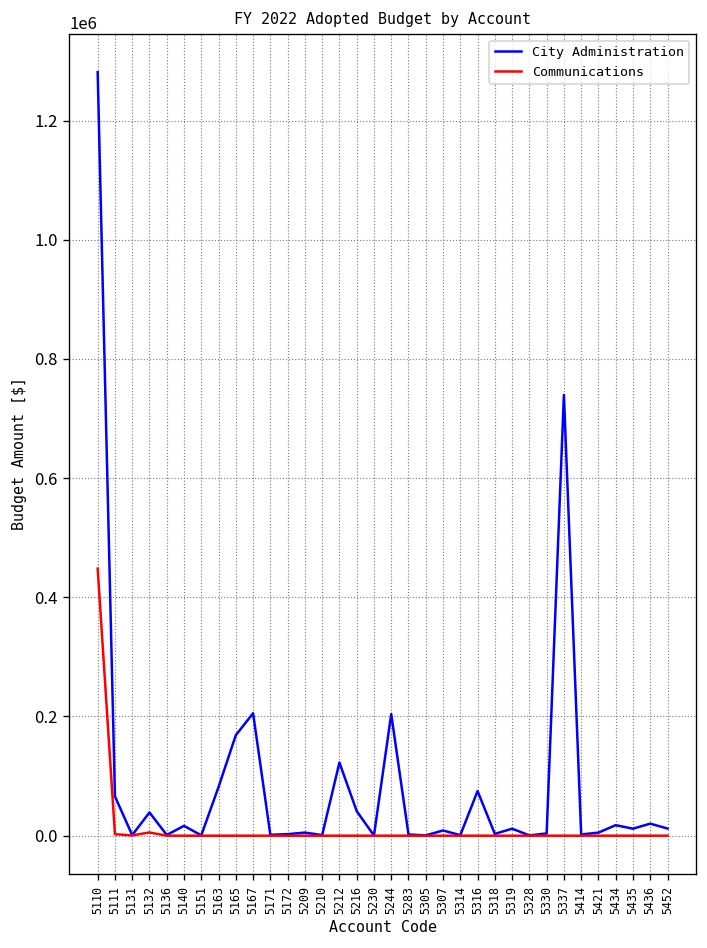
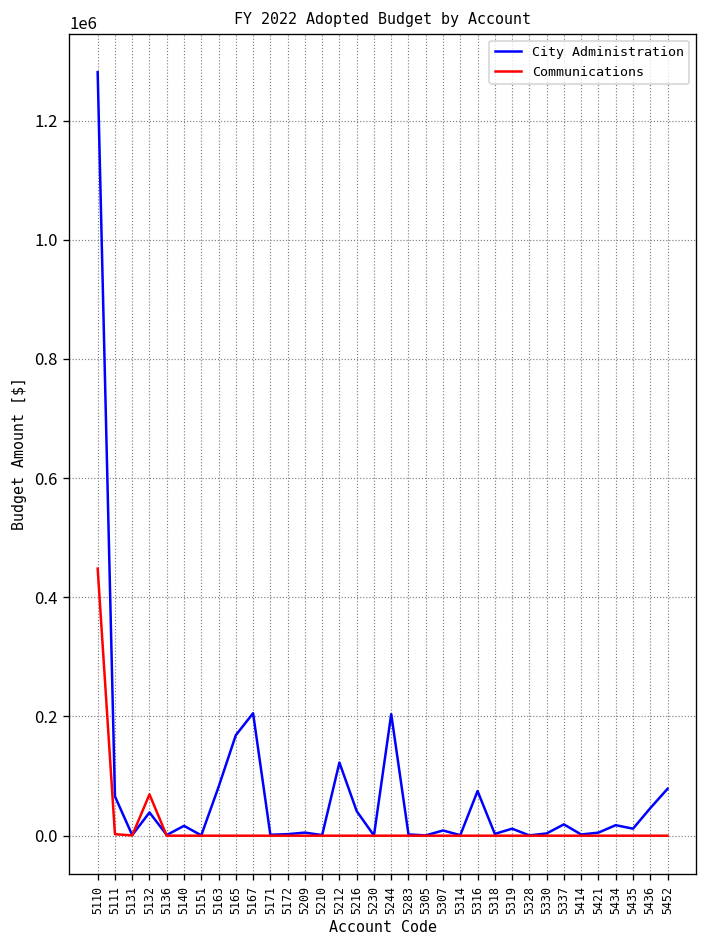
Communications, 5132: 10000 -> 70000
City Administration, 5337: 740000 -> 20000
City Administration, 5436: 20000 -> 50000
City Administration, 5452: 10000 -> 80000
